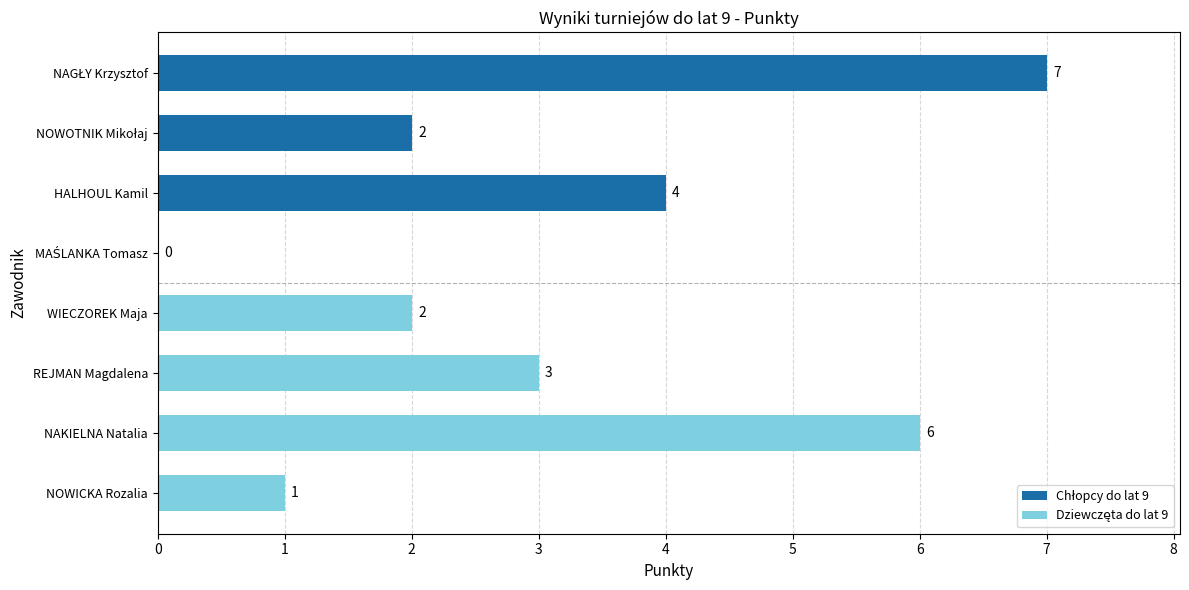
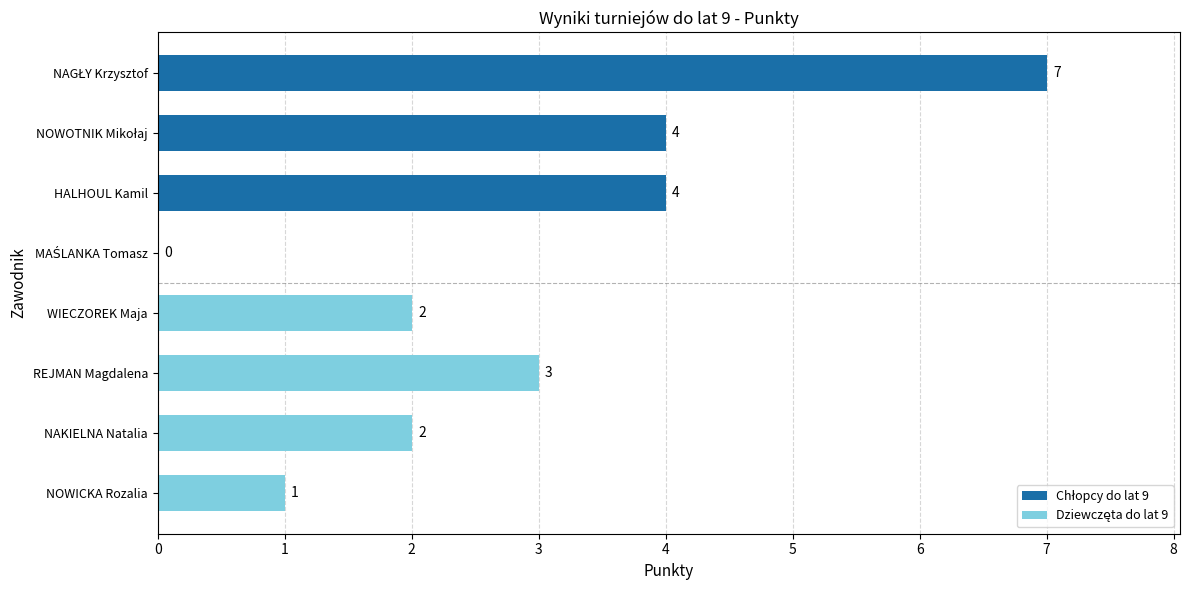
NOWOTNIK Mikołaj: 2 -> 4
NAKIELNA Natalia: 6 -> 2
